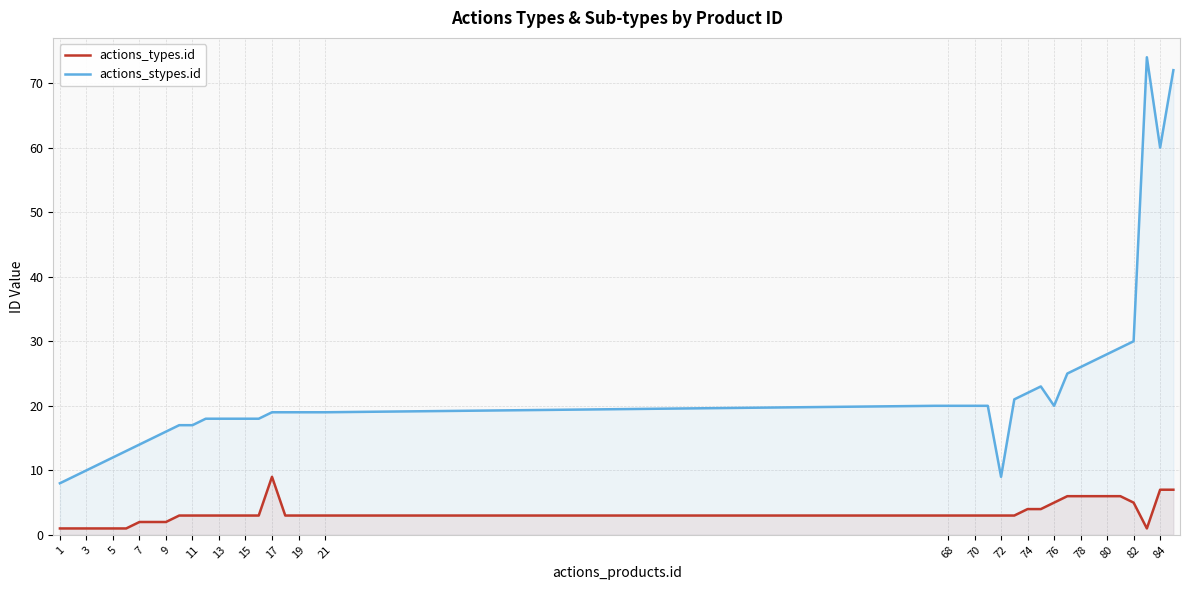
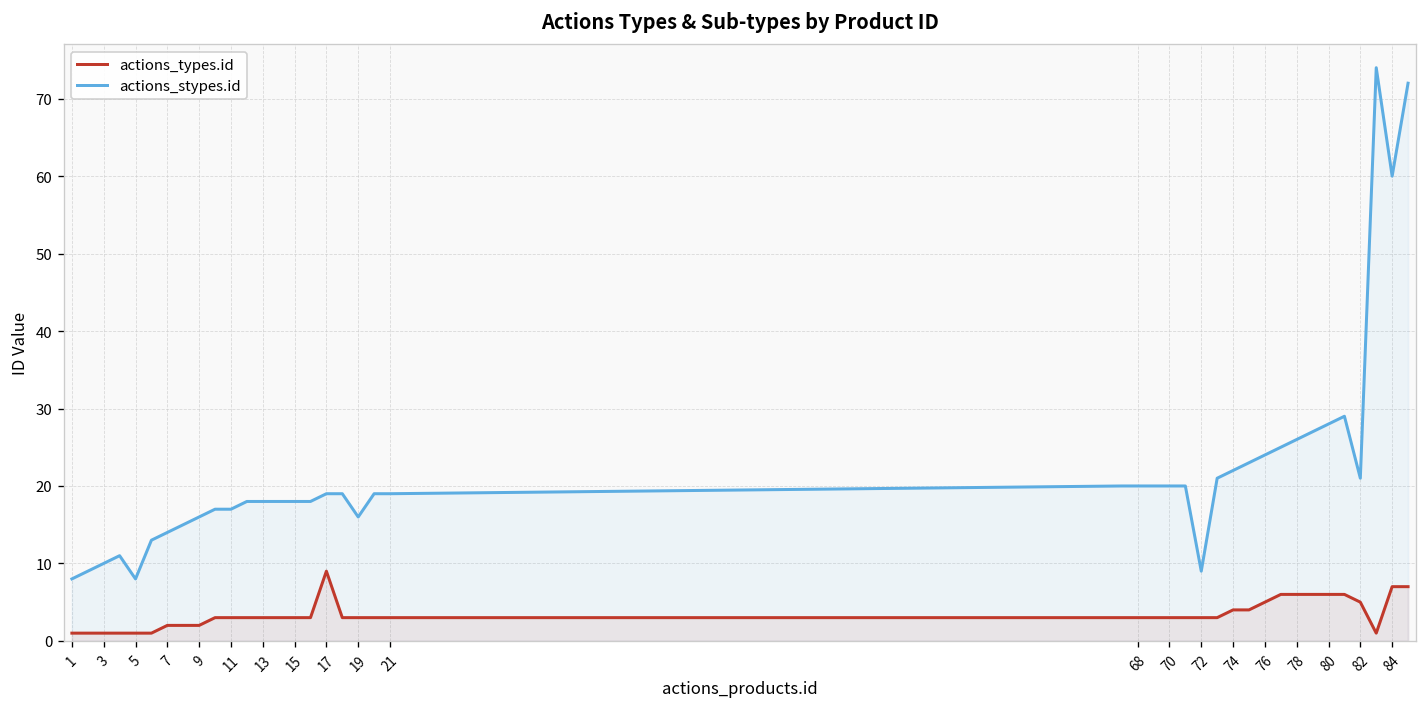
actions_stypes.id, 5: 12 -> 8
actions_stypes.id, 19: 19 -> 16
actions_stypes.id, 76: 20 -> 24
actions_stypes.id, 82: 30 -> 21
